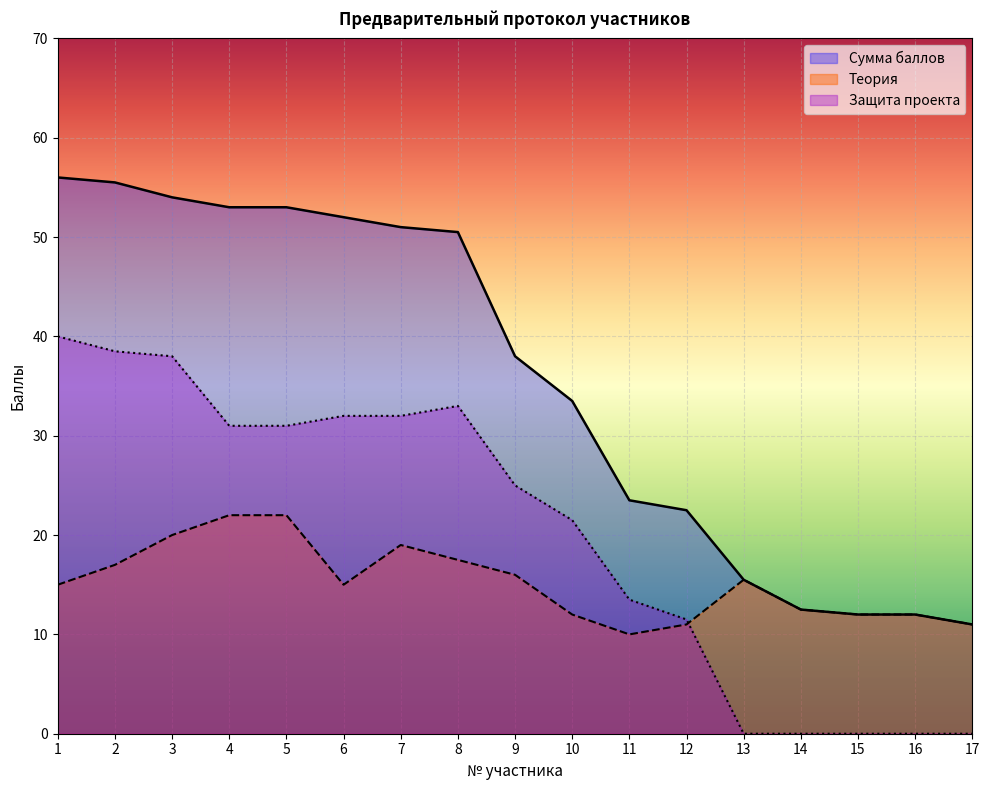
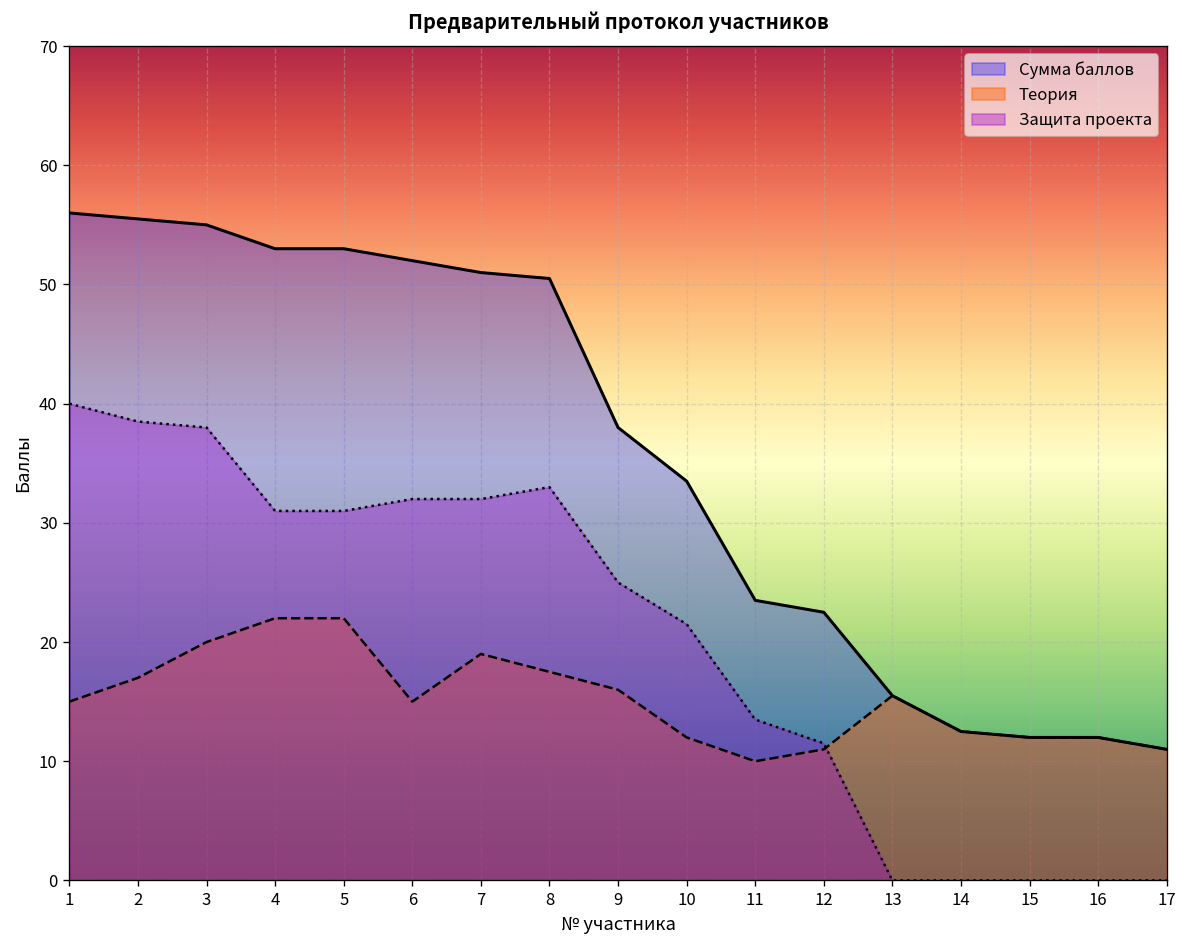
Сумма баллов, 3: 54 -> 55
